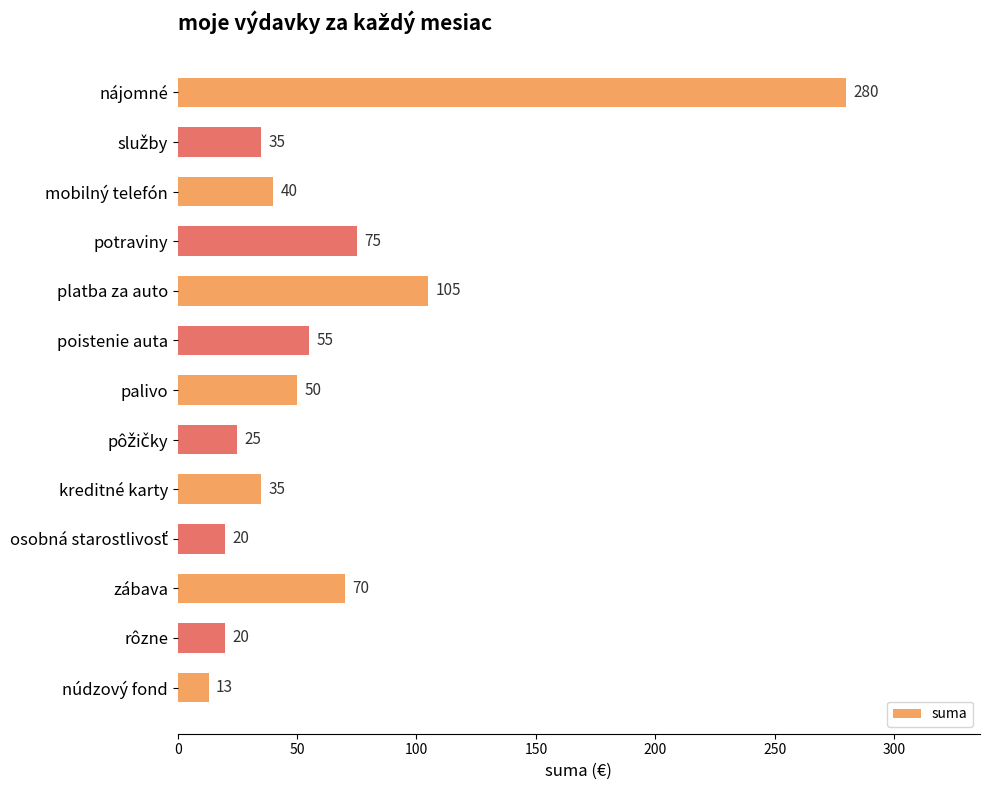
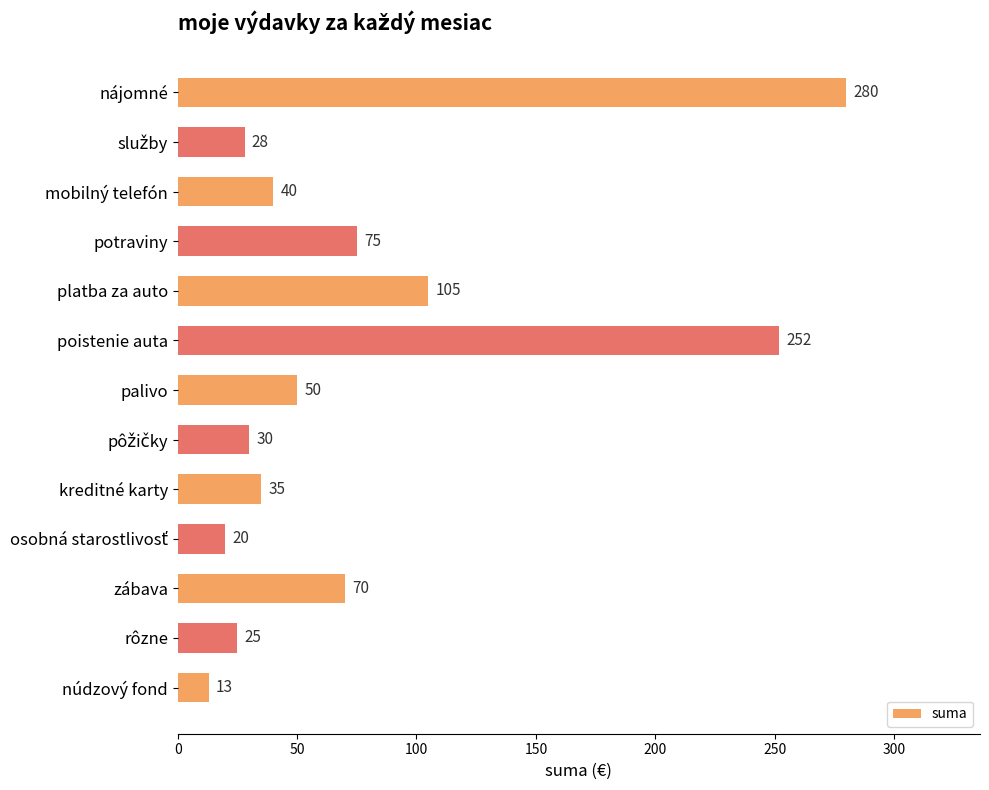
služby: 35 -> 28
poistenie auta: 55 -> 252
pôžičky: 25 -> 30
rôzne: 20 -> 25
